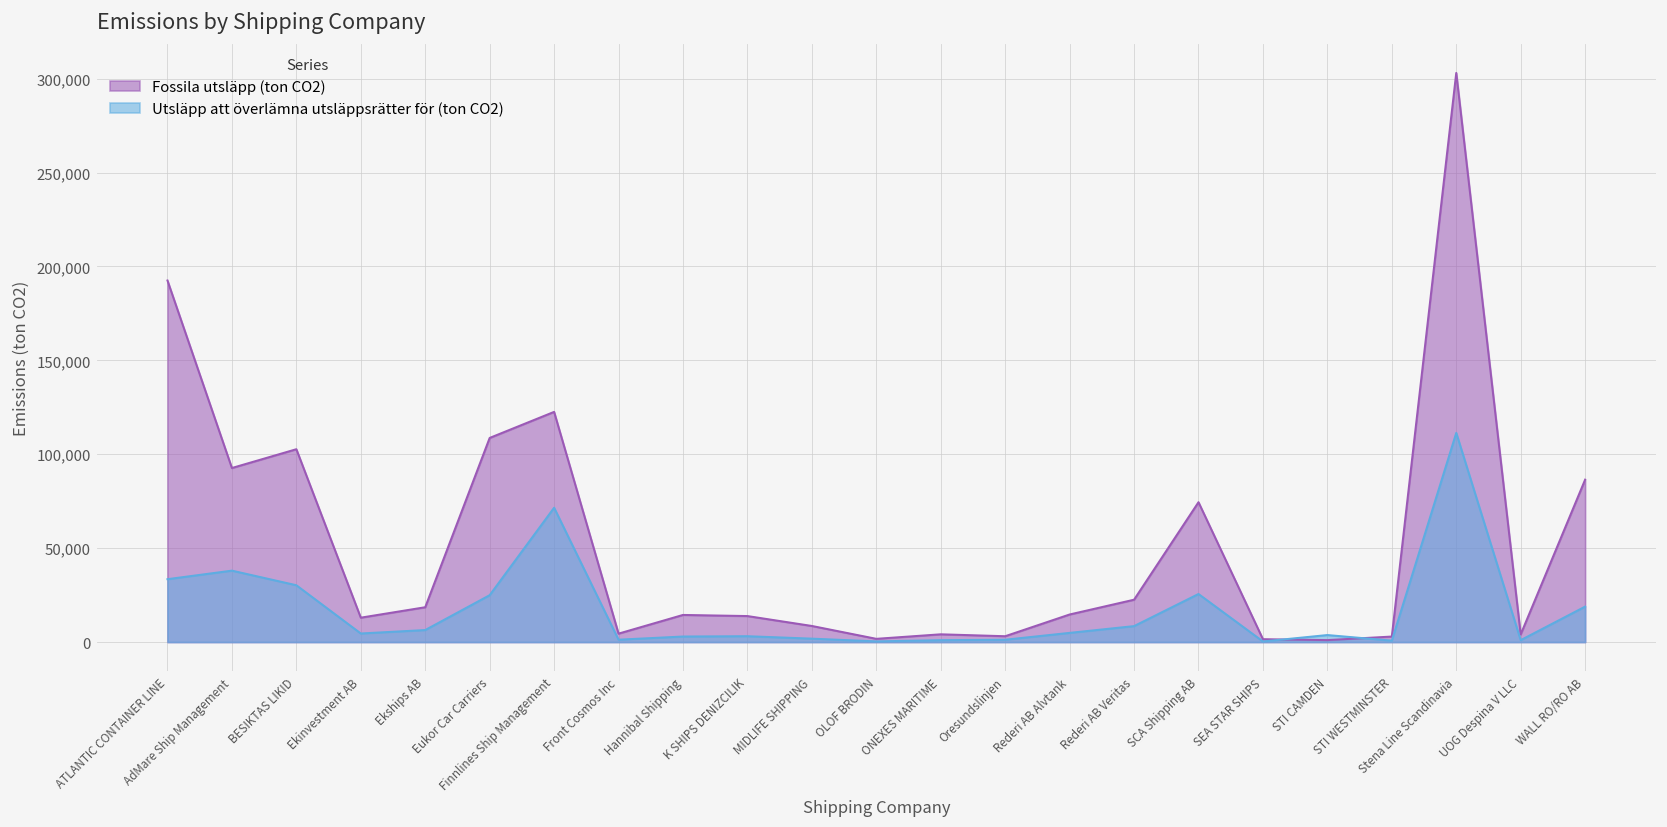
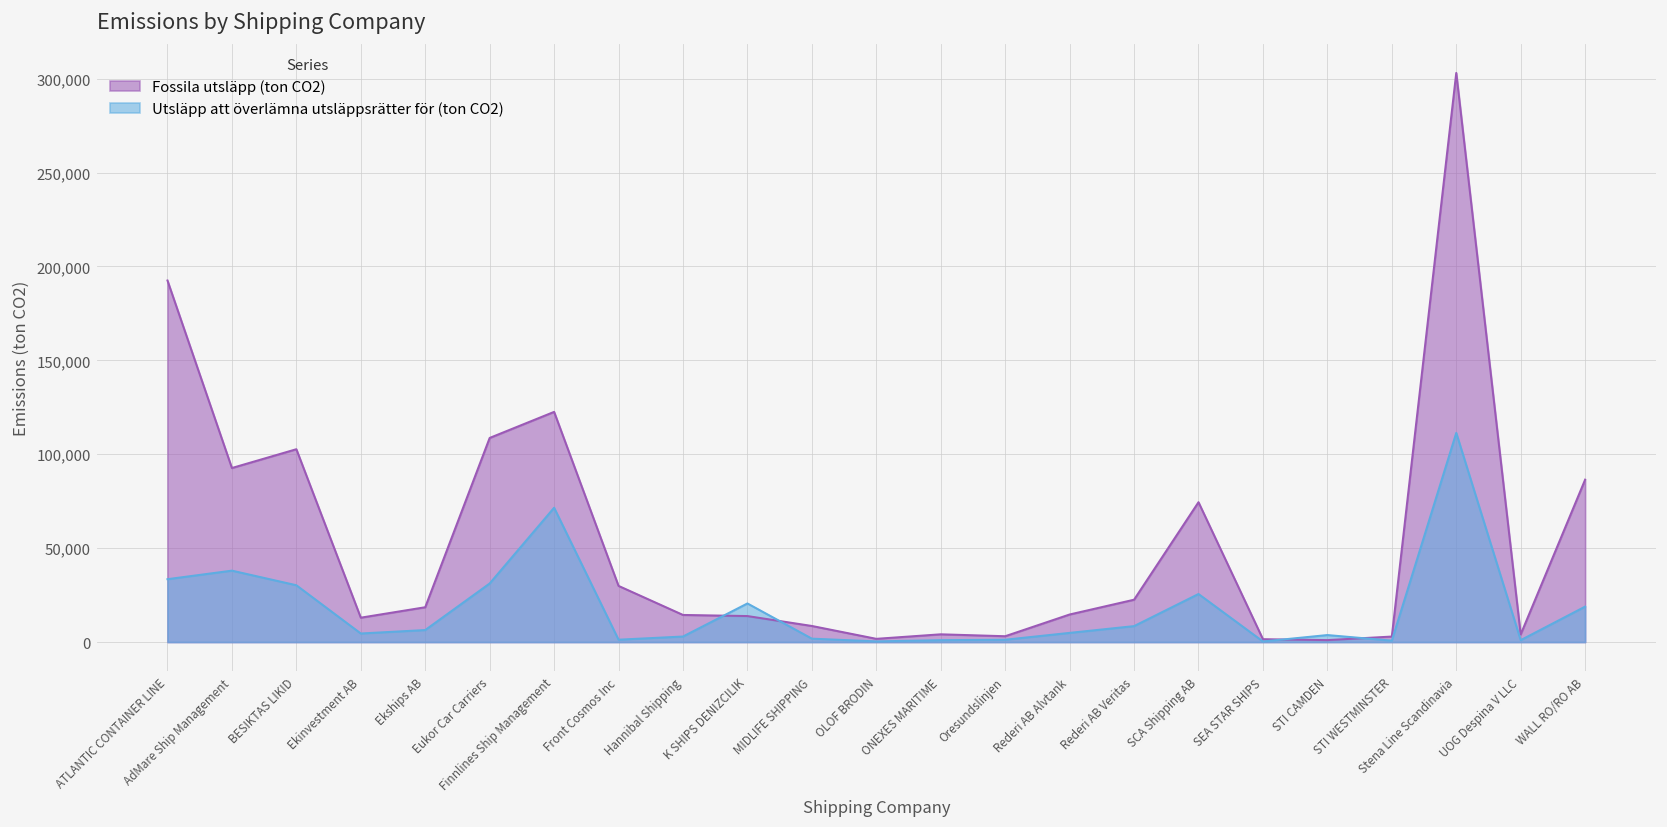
Utsläpp att överlämna utsläppsrätter för (ton CO2), Eukor Car Carriers: 25,000 -> 31,000
Fossila utsläpp (ton CO2), Front Cosmos Inc: 4,000 -> 30,000
Utsläpp att överlämna utsläppsrätter för (ton CO2), K SHIPS DENIZCILIK: 3,000 -> 21,000
